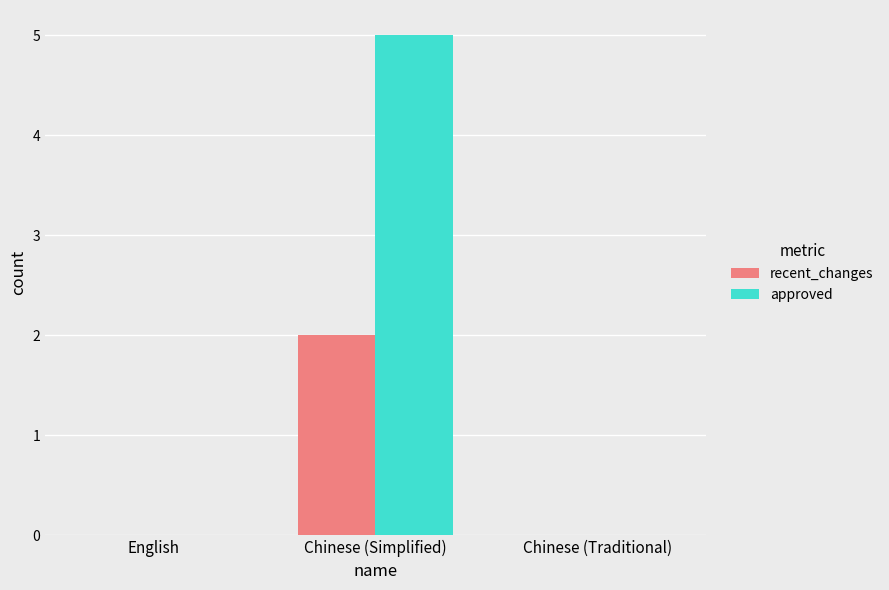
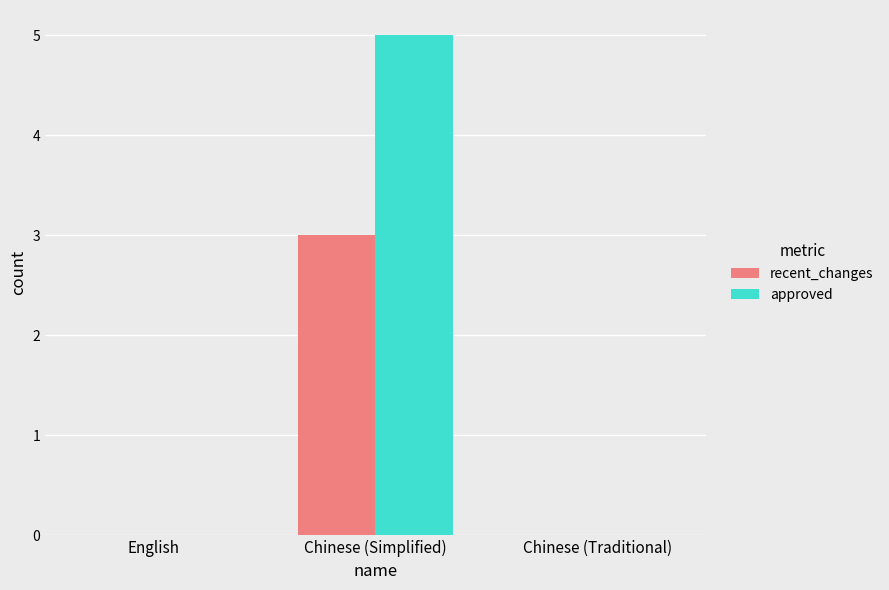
recent_changes, Chinese (Simplified): 2 -> 3
